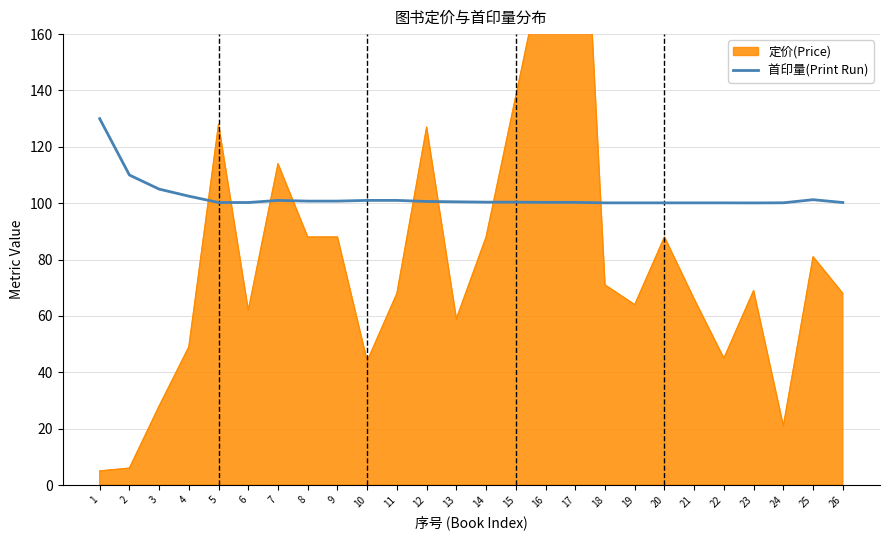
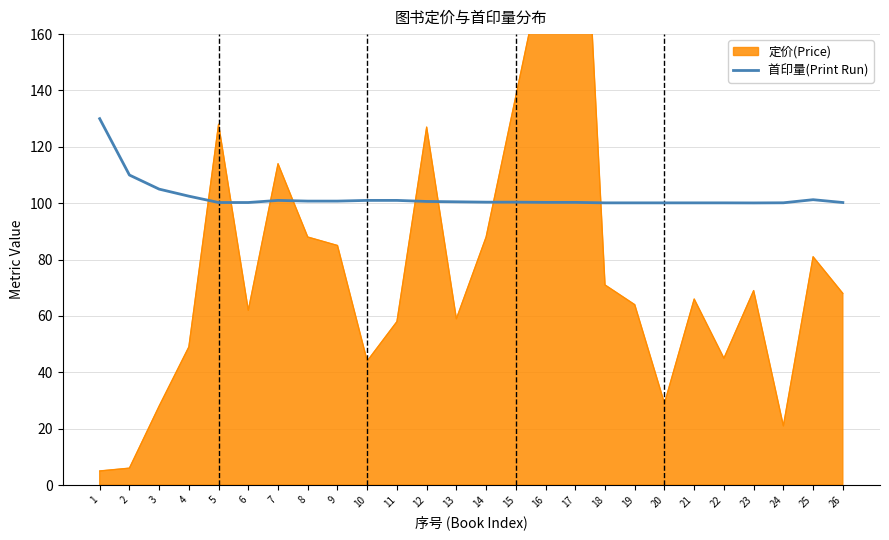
定价(Price), 9: 88 -> 85
定价(Price), 11: 68 -> 58
定价(Price), 20: 88 -> 29
